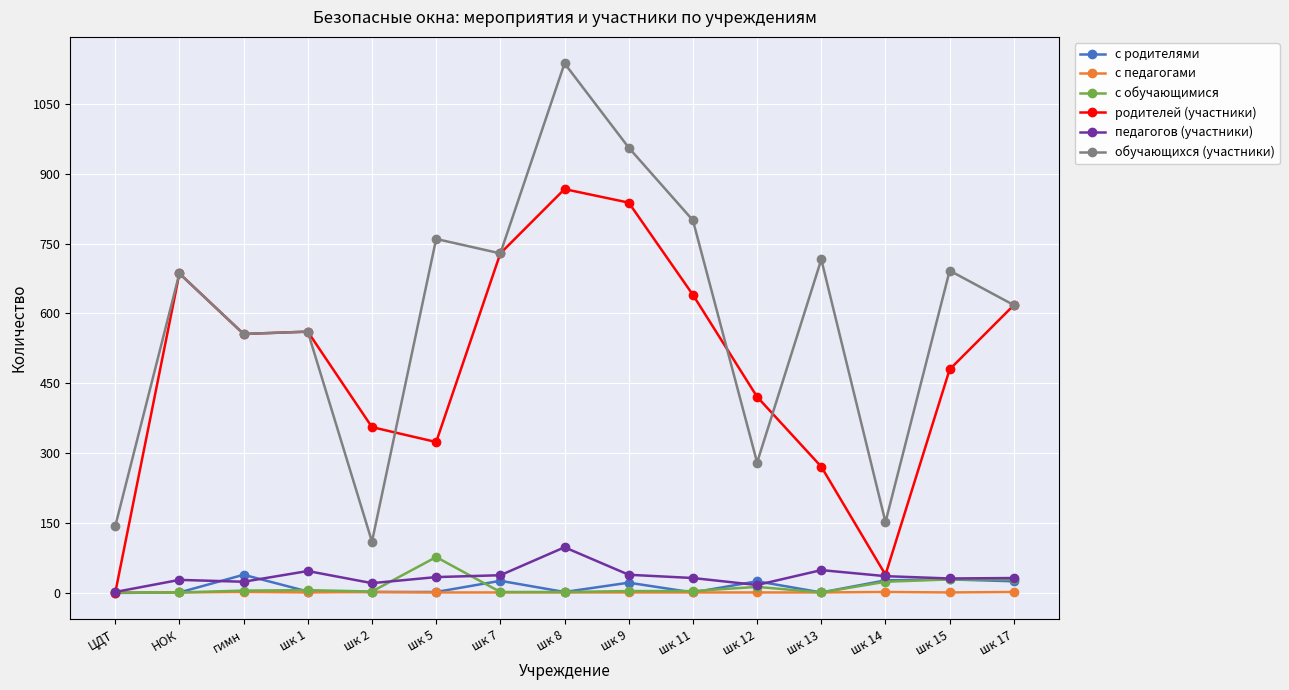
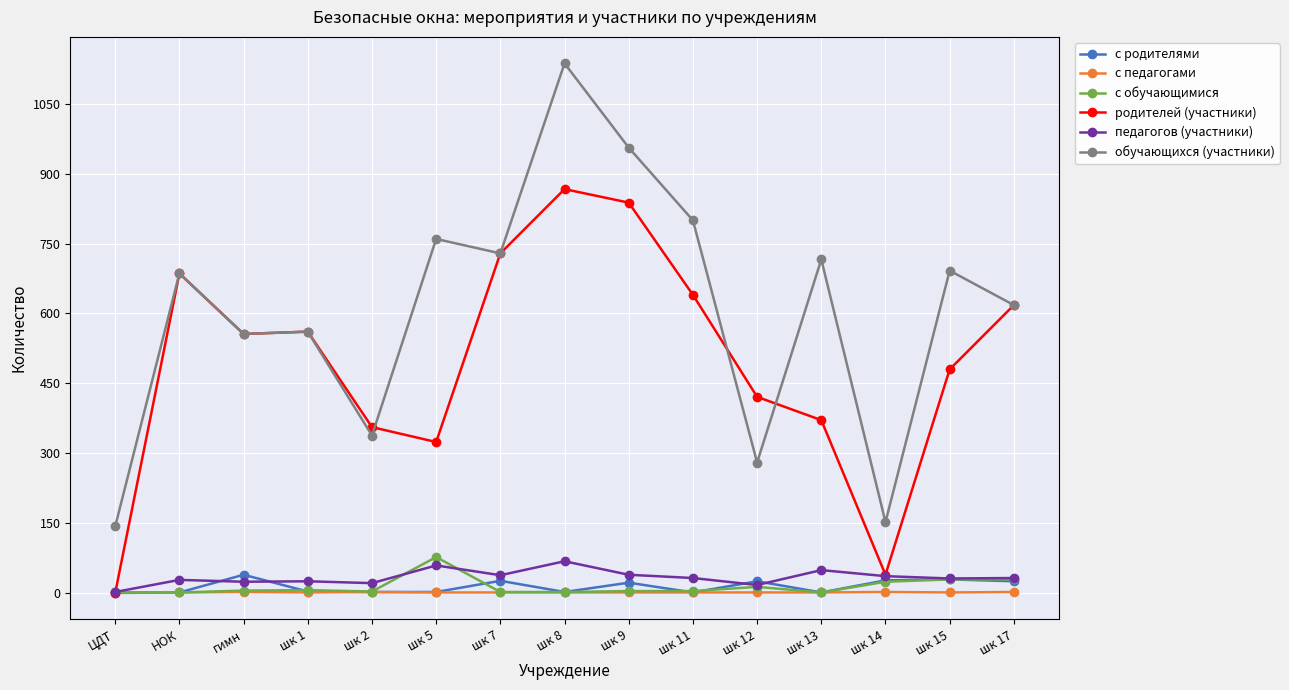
педагогов (участники), шк 1: 50 -> 30
обучающихся (участники), шк 2: 110 -> 340
педагогов (участники), шк 5: 30 -> 60
педагогов (участники), шк 8: 100 -> 70
родителей (участники), шк 13: 270 -> 370
